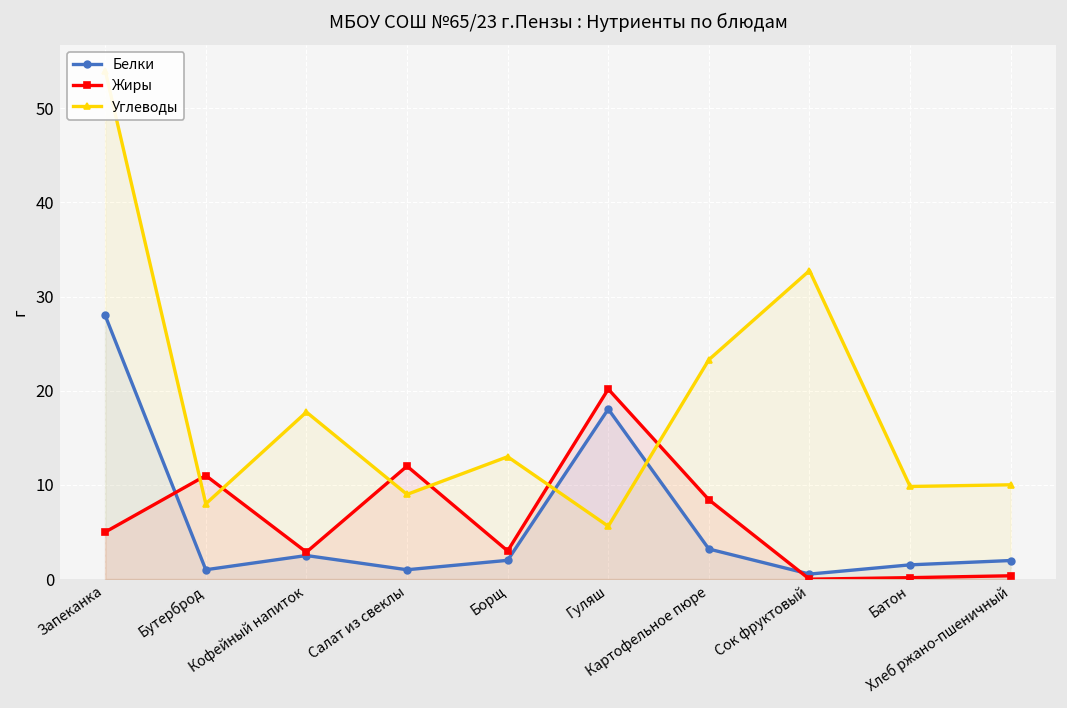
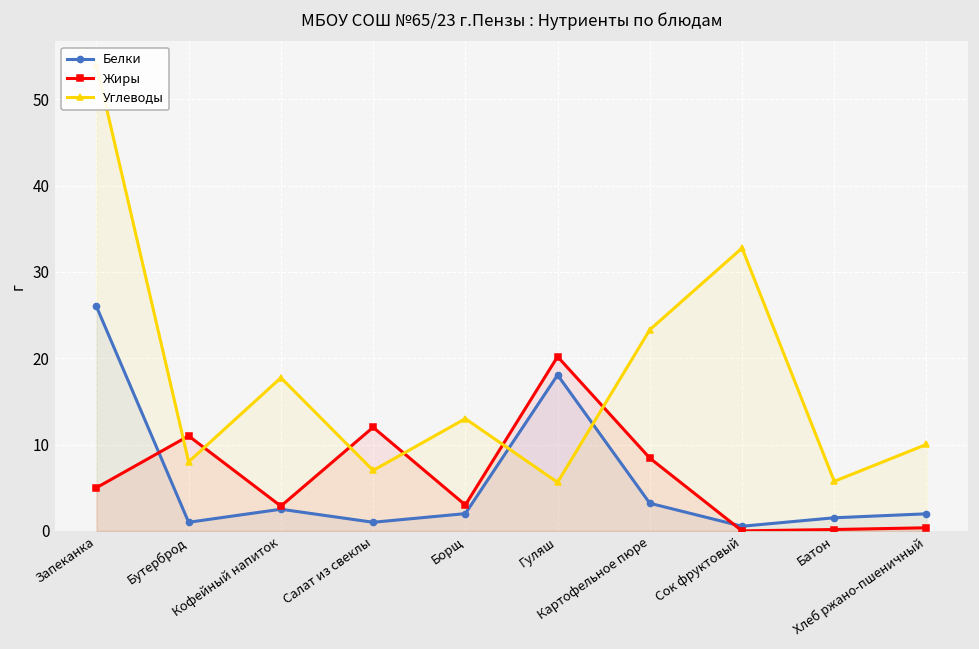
Белки, Запеканка: 28 -> 26
Углеводы, Салат из свеклы: 9 -> 7
Углеводы, Батон: 10 -> 6
